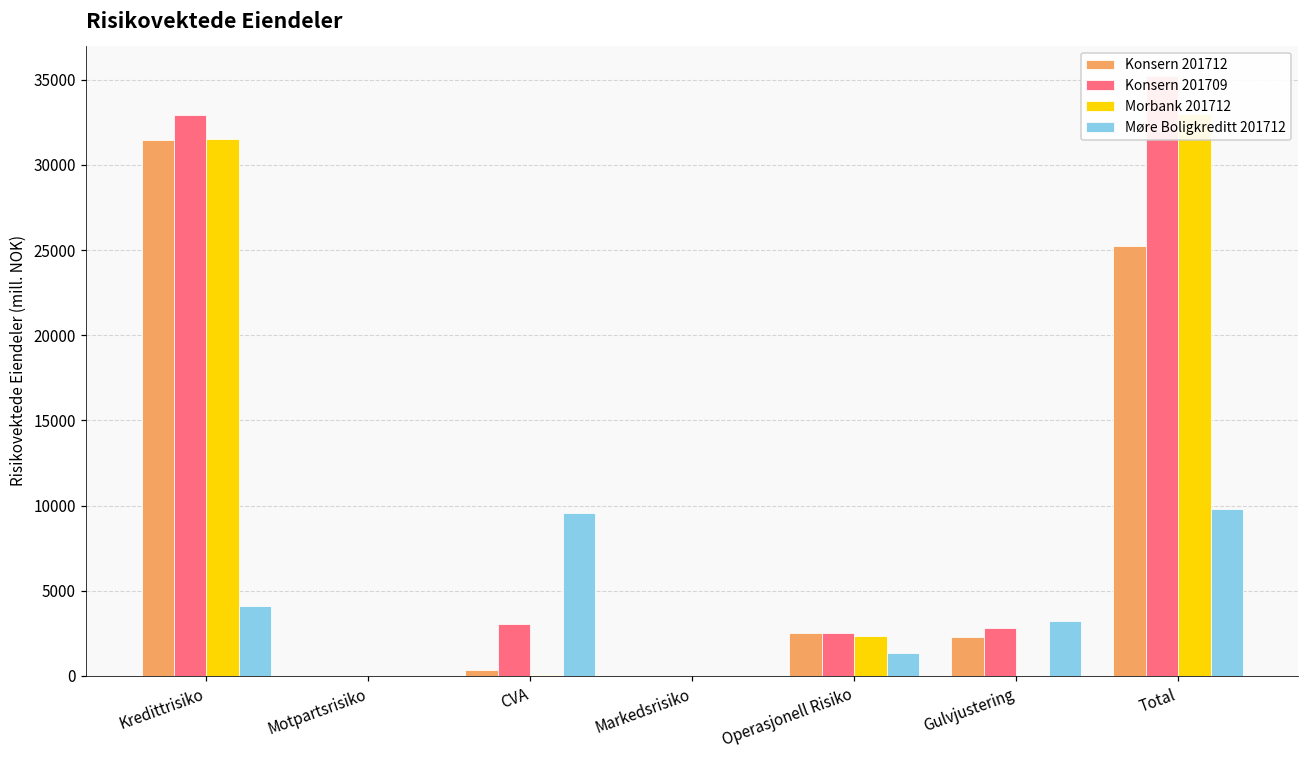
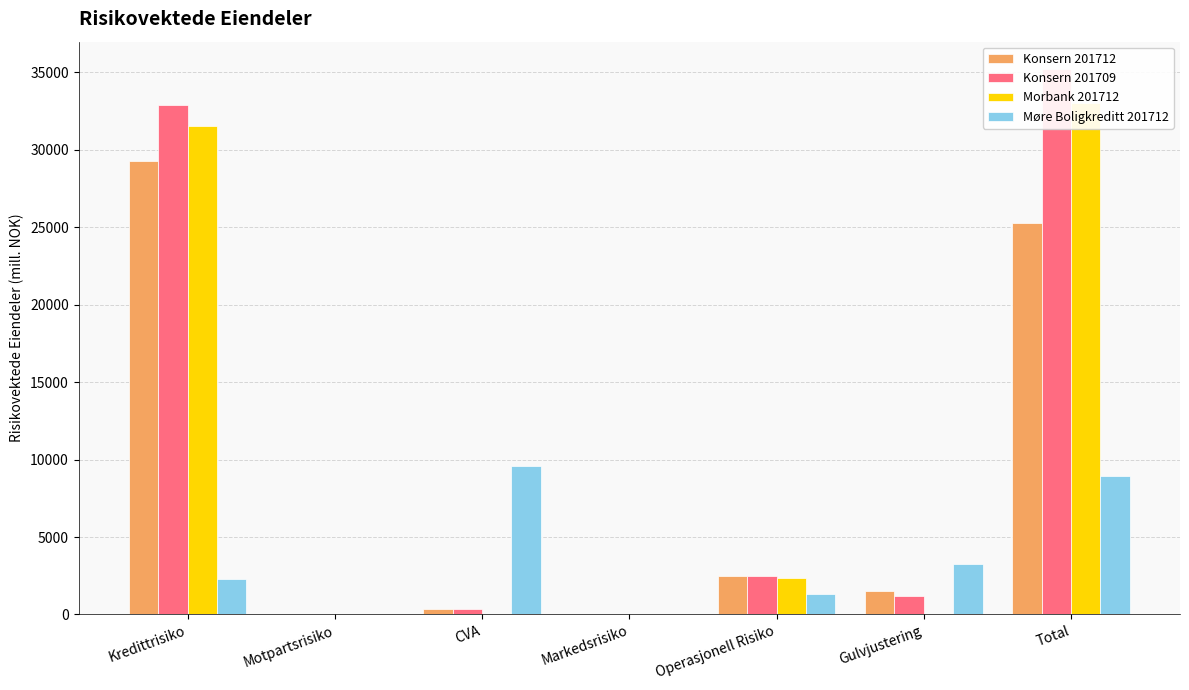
Konsern 201712, Kredittrisiko: 31500 -> 29200
Møre Boligkreditt 201712, Kredittrisiko: 4100 -> 2300
Konsern 201709, CVA: 3000 -> 300
Konsern 201712, Gulvjustering: 2300 -> 1500
Konsern 201709, Gulvjustering: 2800 -> 1200
Møre Boligkreditt 201712, Total: 9800 -> 8900
